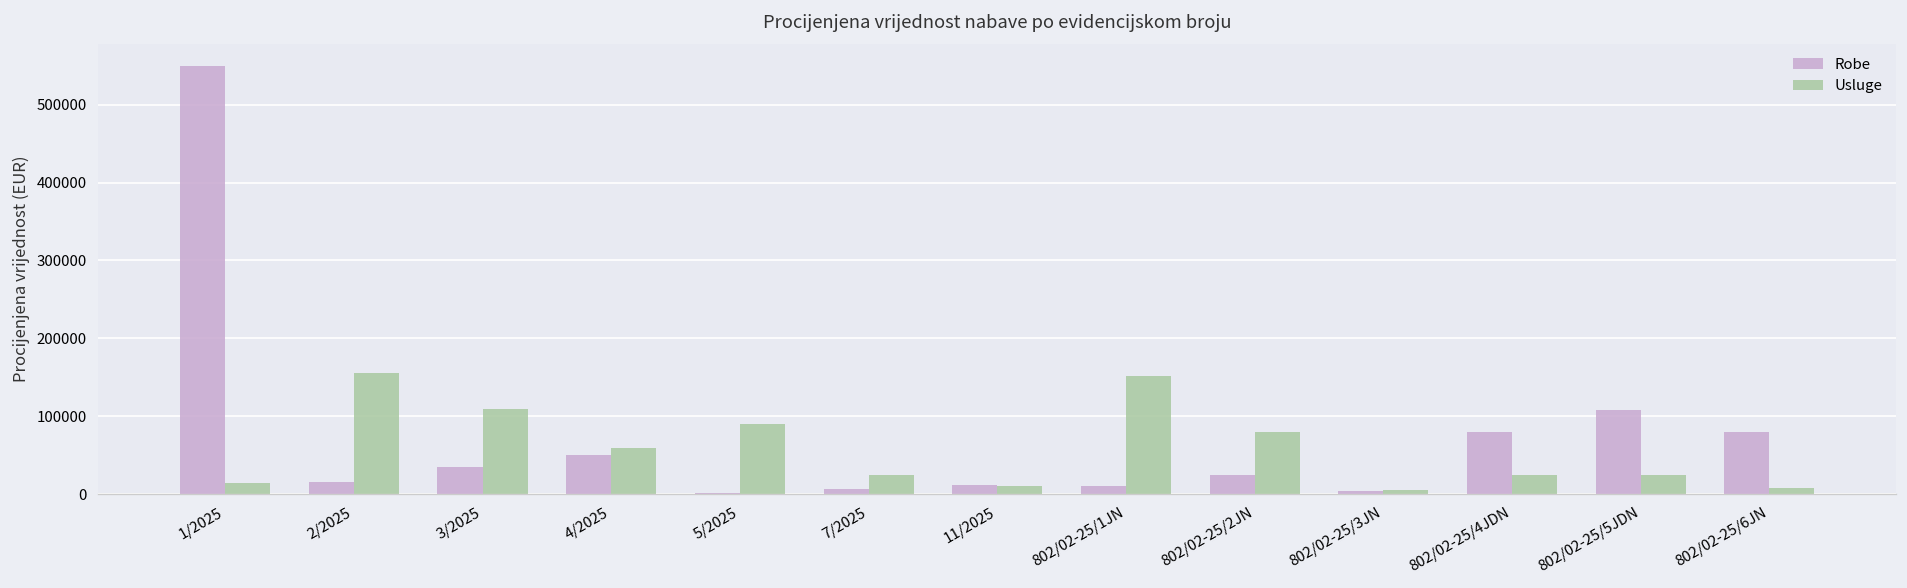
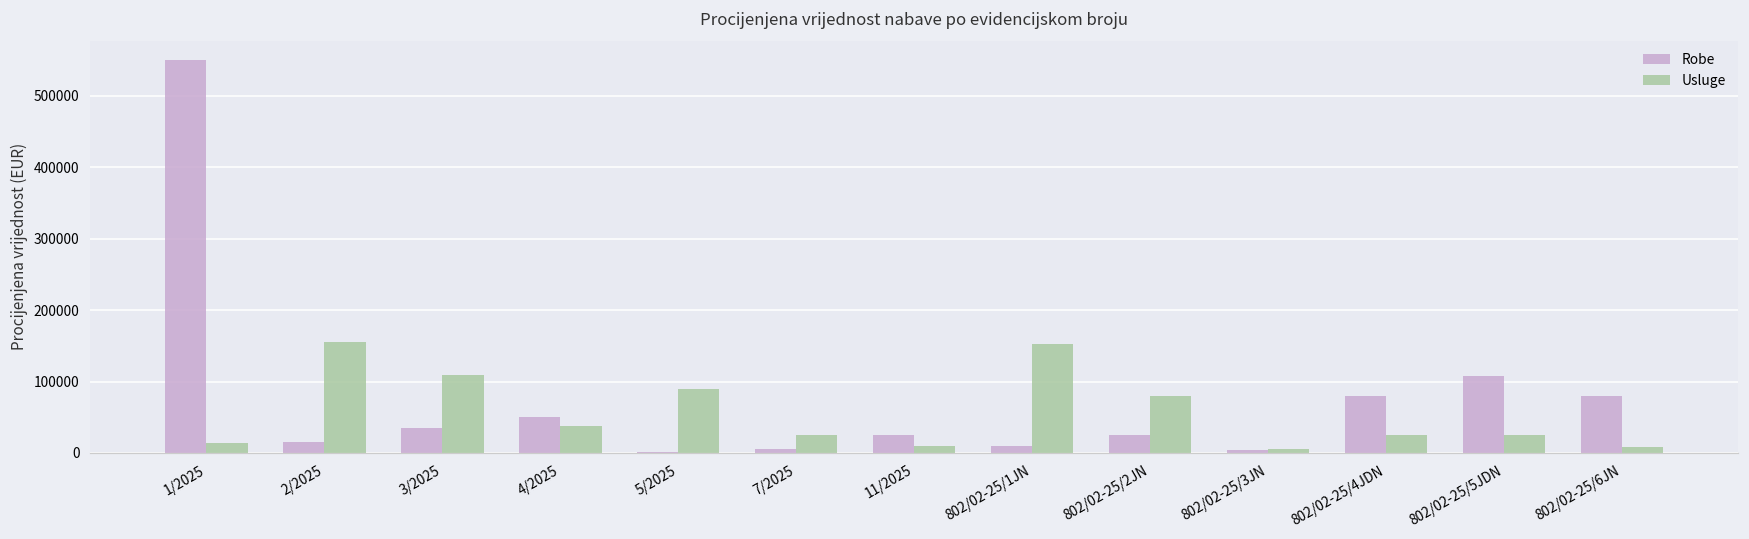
Usluge, 4/2025: 60000 -> 40000
Robe, 11/2025: 10000 -> 30000
